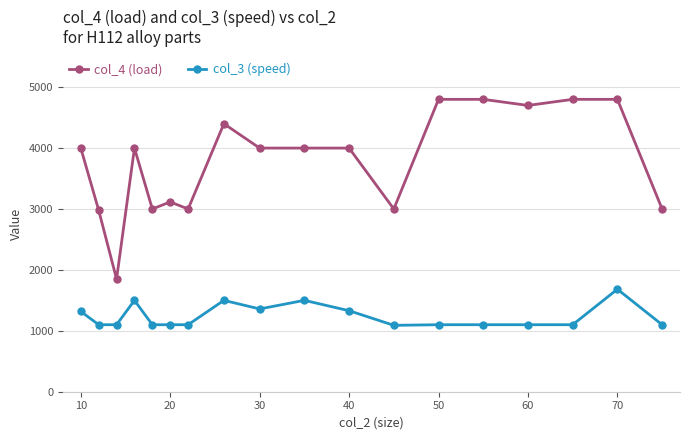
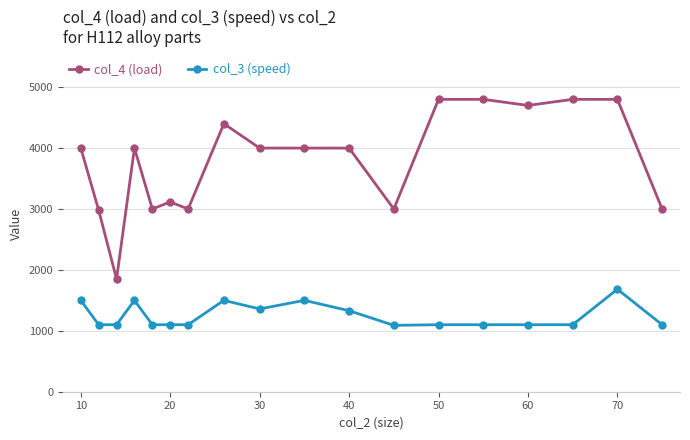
col_3 (speed), 10: 1300 -> 1500
